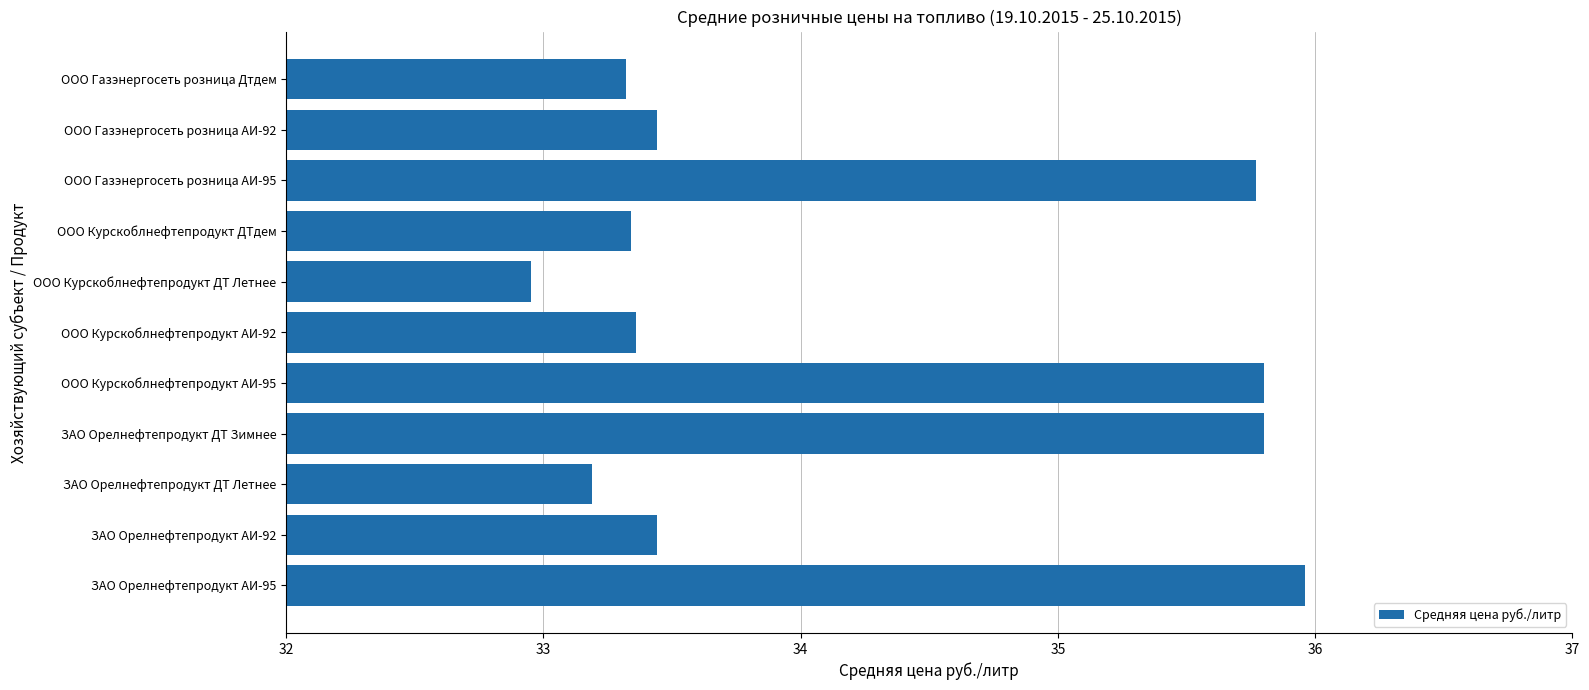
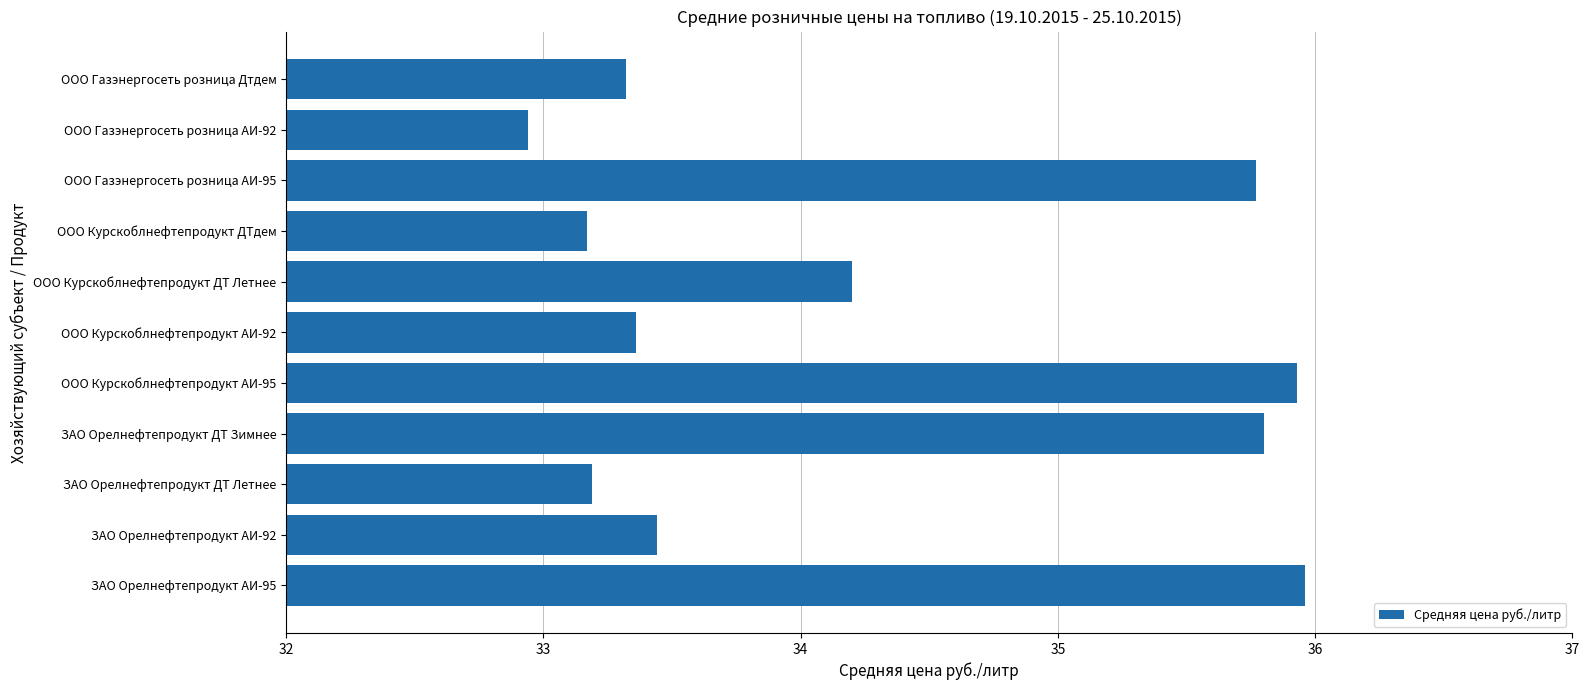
ООО Газэнергосеть розница АИ-92: 33.44 -> 32.94
ООО Курскоблнефтепродукт ДТдем: 33.34 -> 33.17
ООО Курскоблнефтепродукт ДТ Летнее: 32.95 -> 34.20
ООО Курскоблнефтепродукт АИ-95: 35.80 -> 35.93
